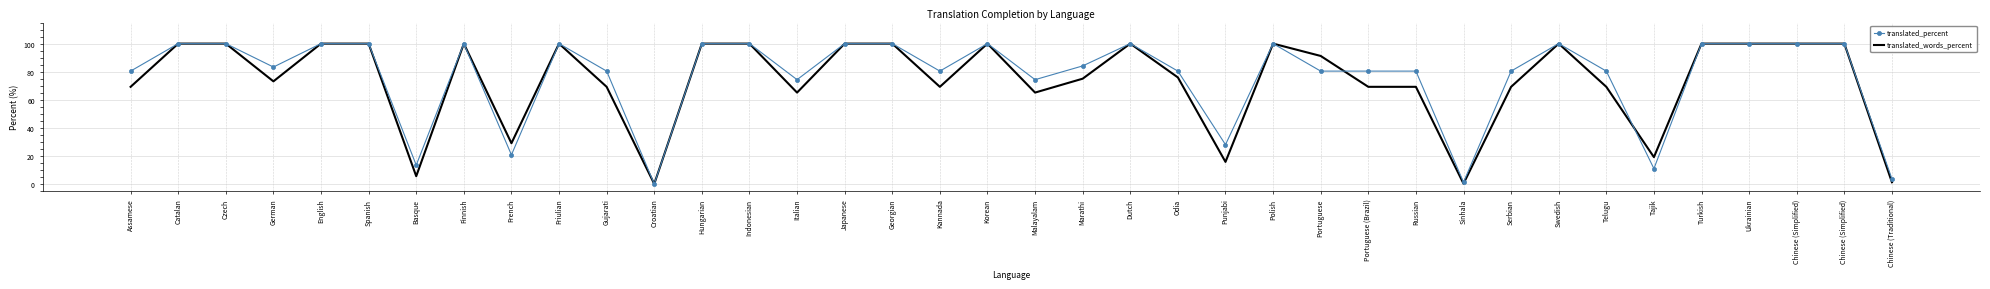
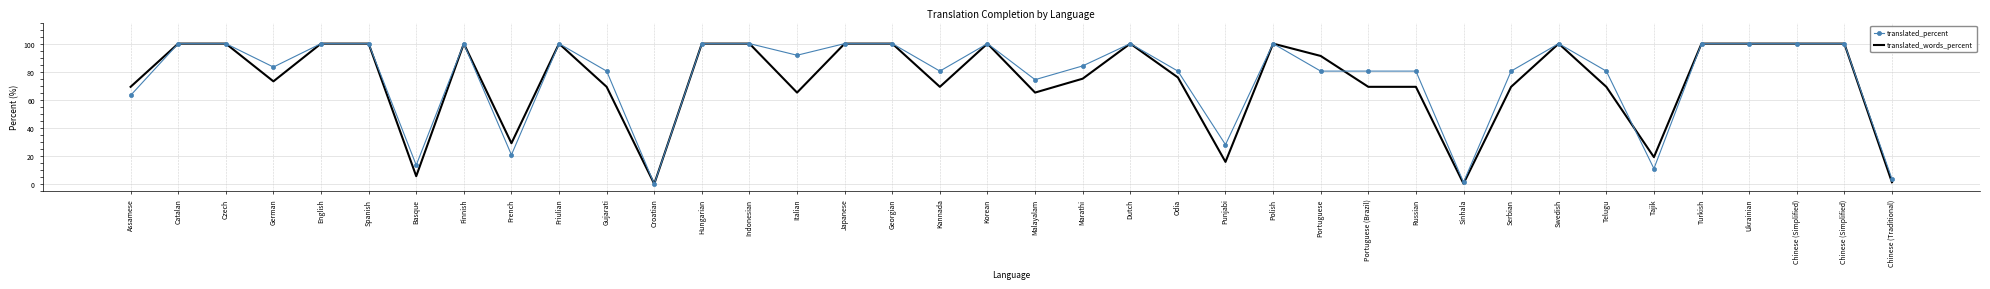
translated_percent, Assamese: 80 -> 63
translated_percent, Italian: 74 -> 92
